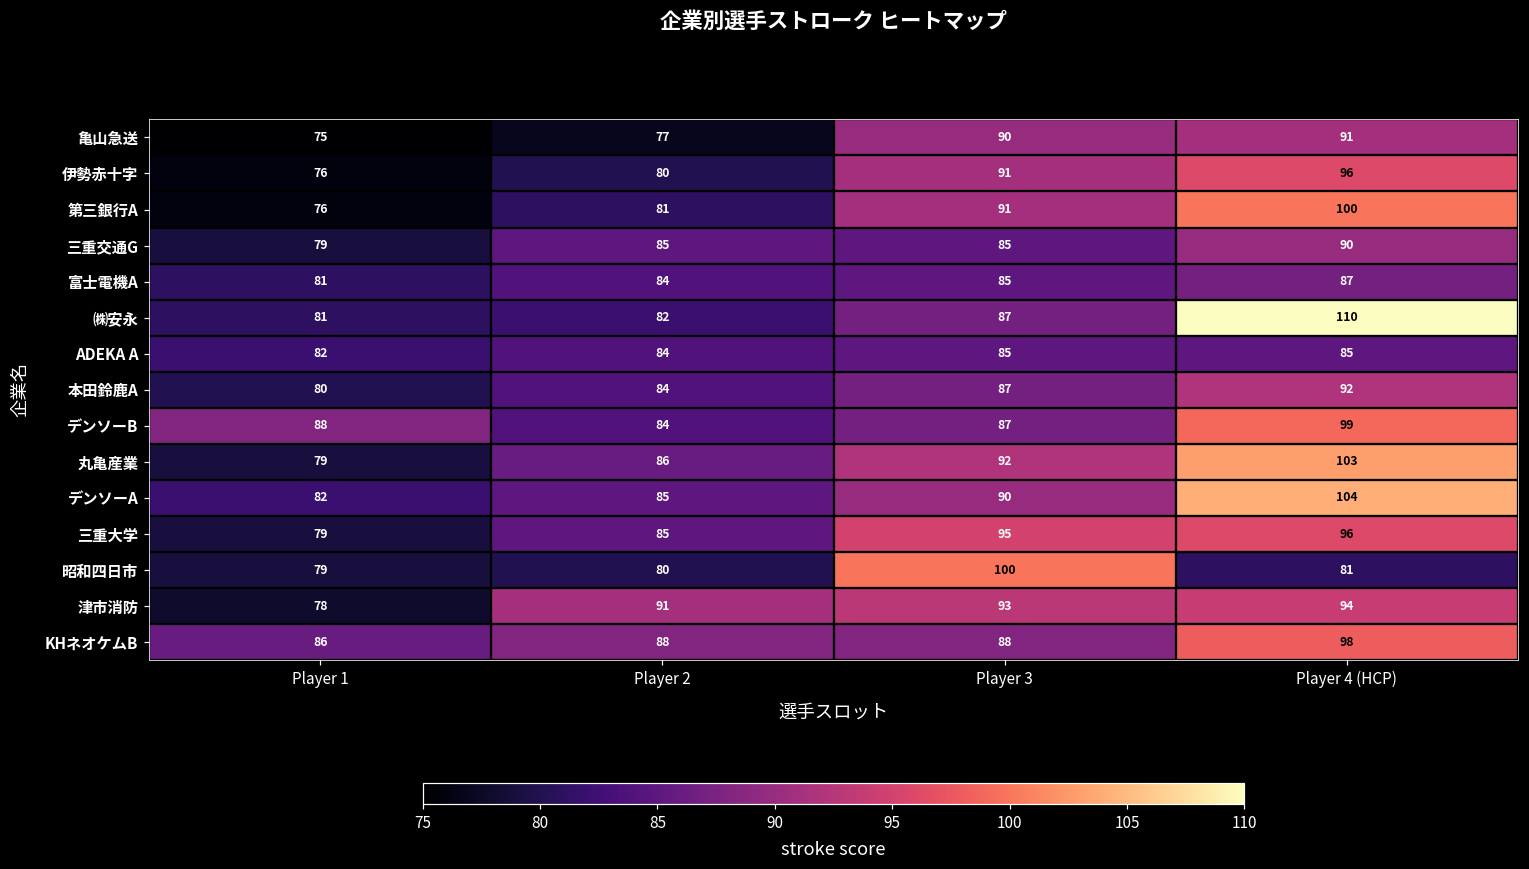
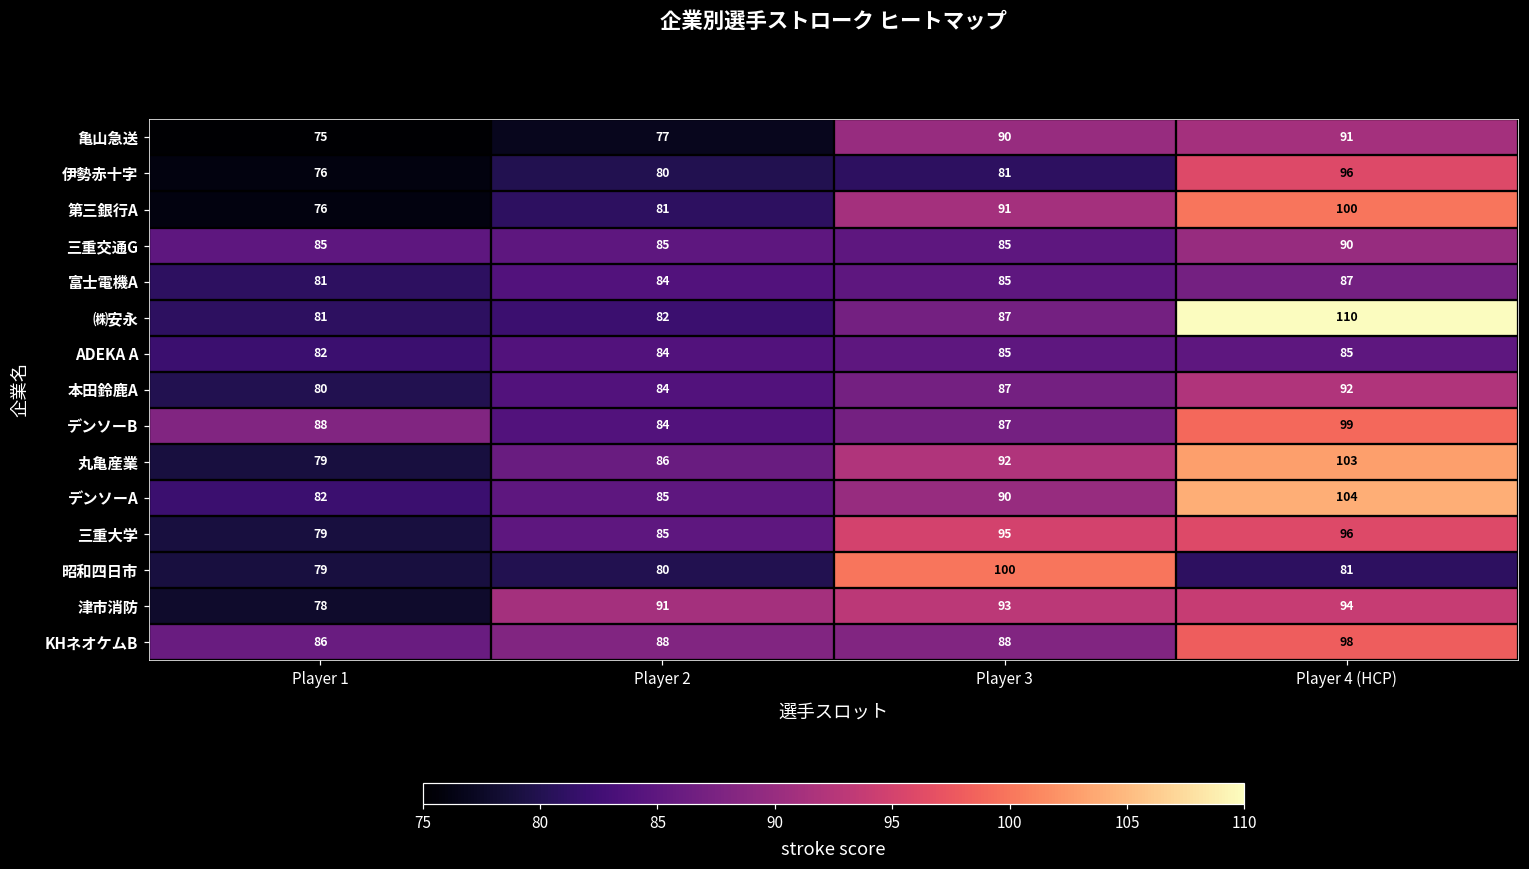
伊勢赤十字, Player 3: 91 -> 81
三重交通G, Player 1: 79 -> 85
